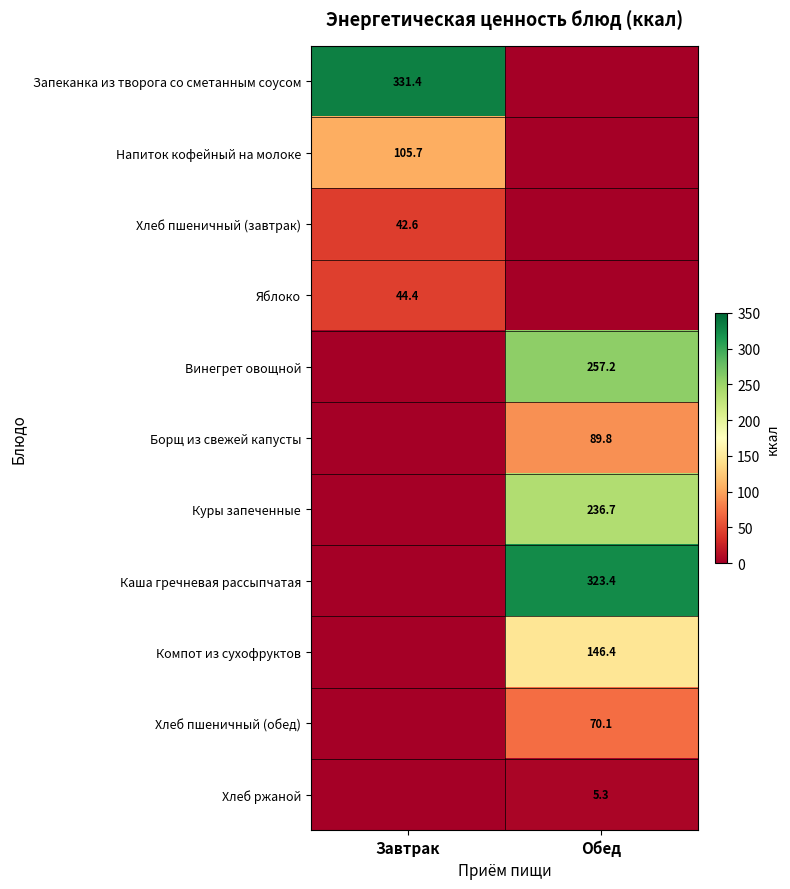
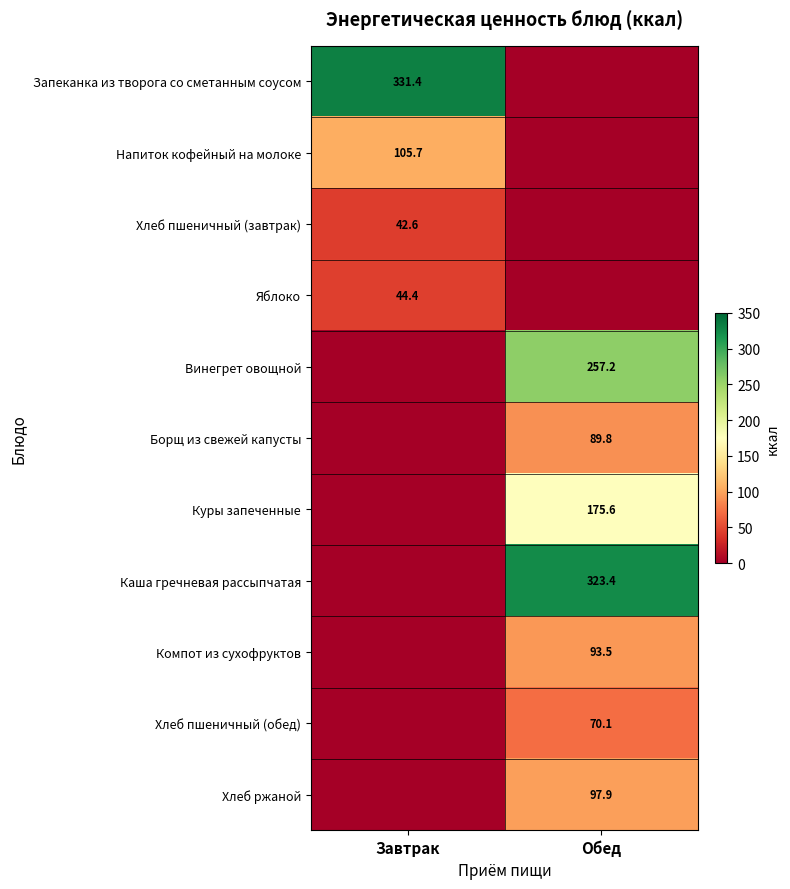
Куры запеченные, Обед: 236.7 -> 175.6
Компот из сухофруктов, Обед: 146.4 -> 93.5
Хлеб ржаной, Обед: 5.3 -> 97.9
